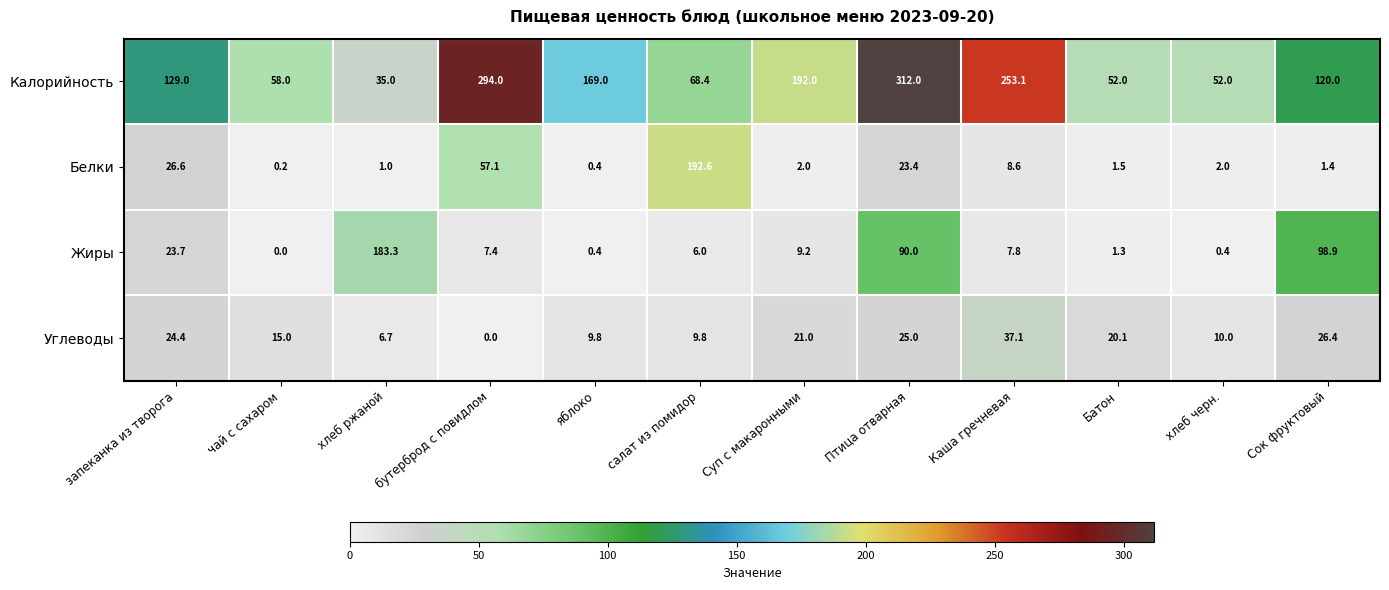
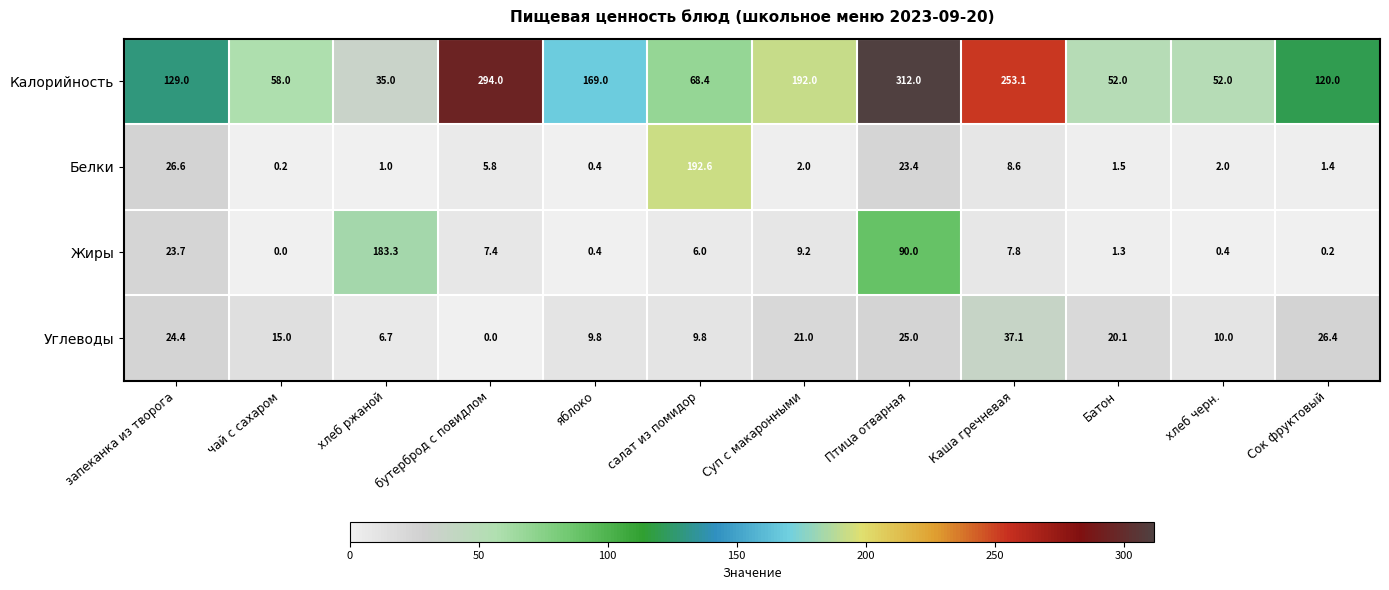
Белки, бутерброд с повидлом: 57.1 -> 5.8
Жиры, Сок фруктовый: 98.9 -> 0.2
